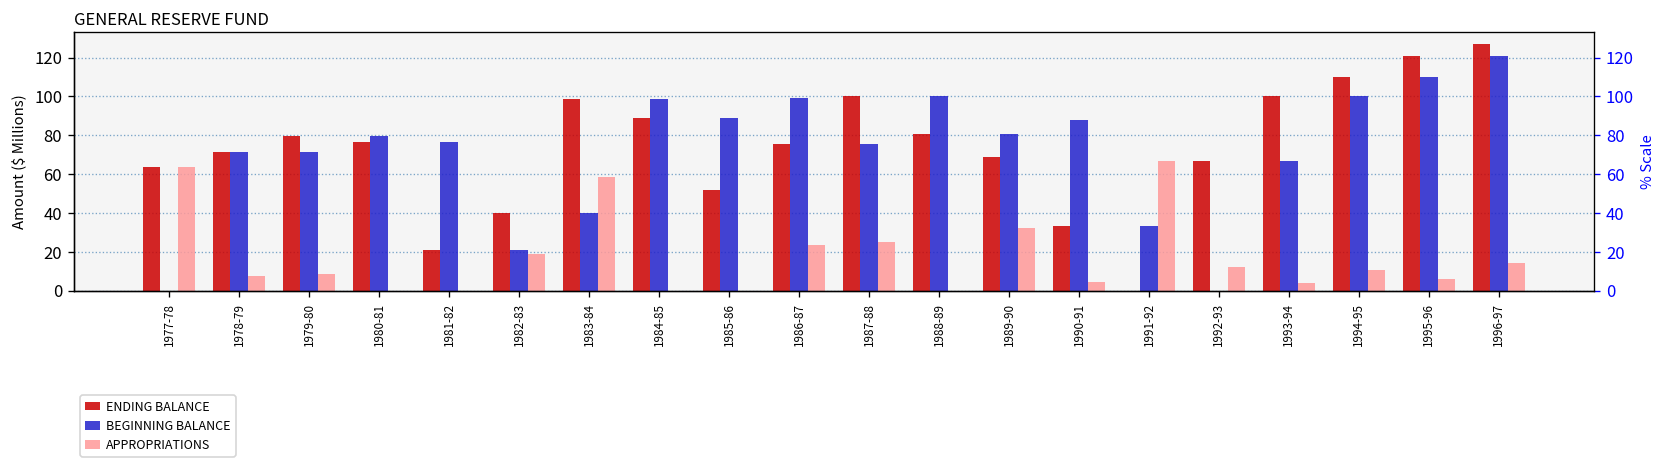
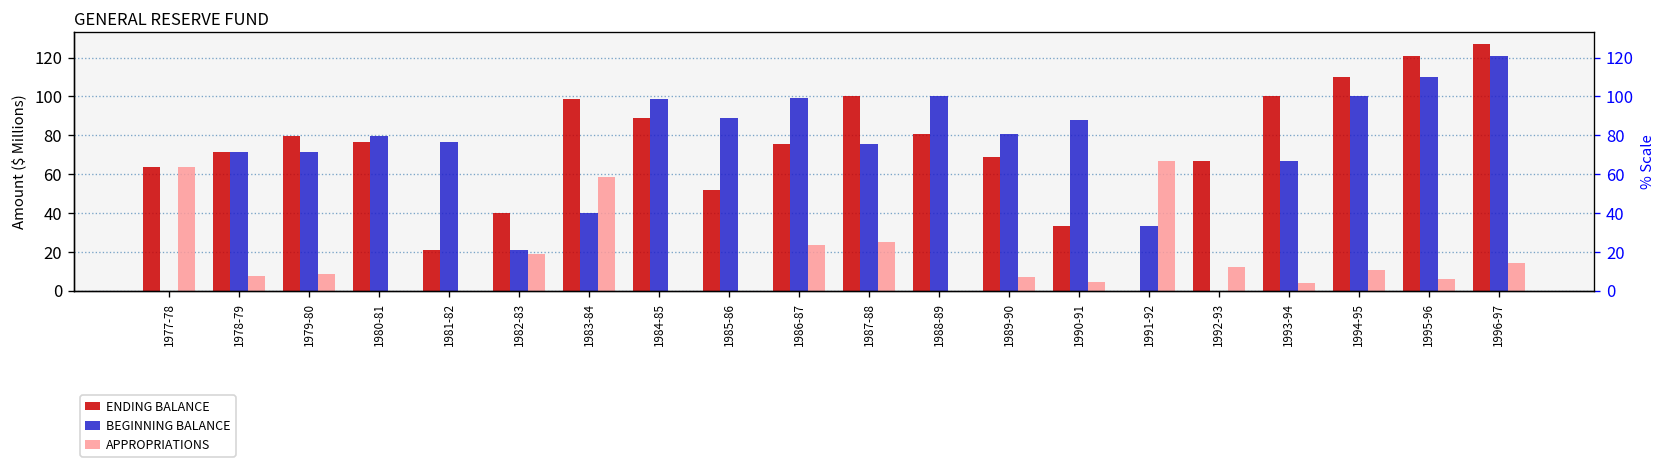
APPROPRIATIONS, 1989-90: 32 -> 7
